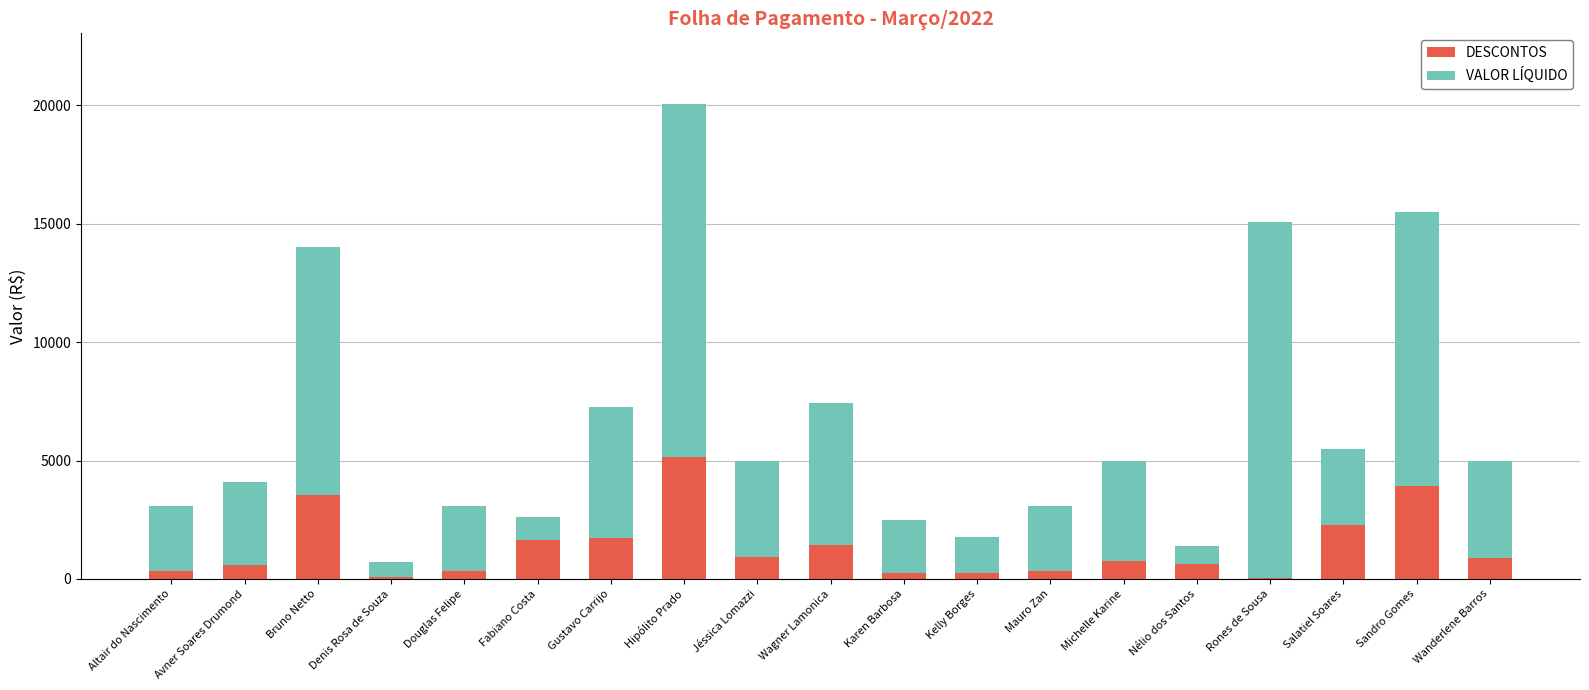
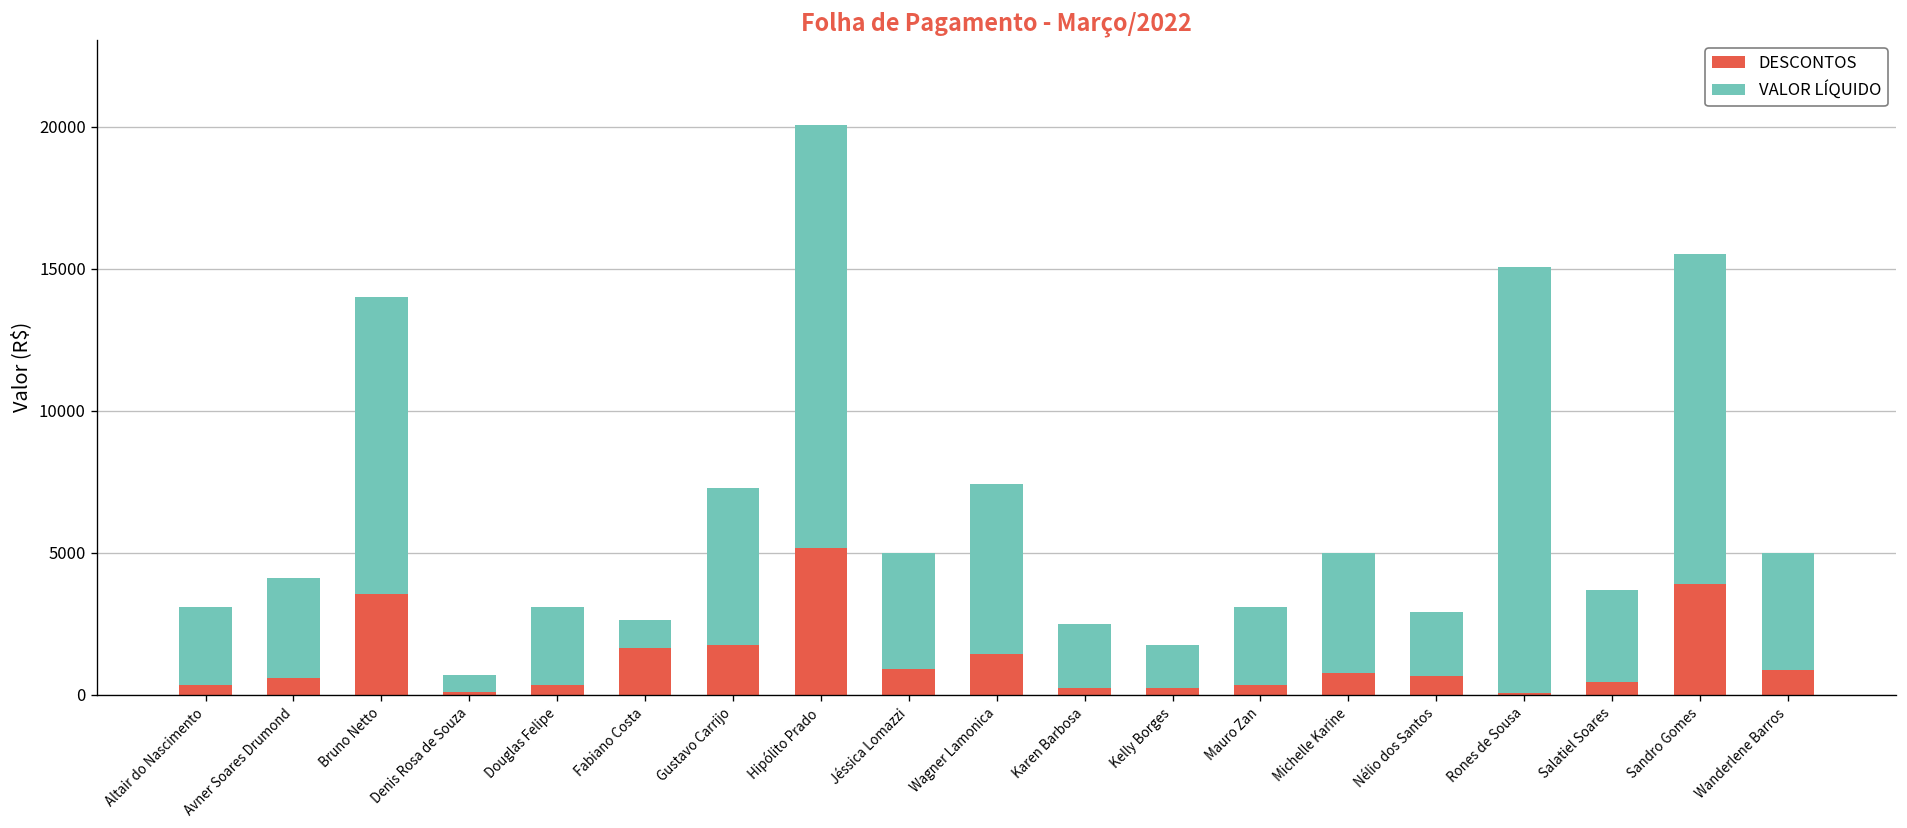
VALOR LÍQUIDO, Nélio dos Santos: 800 -> 2300
DESCONTOS, Salatiel Soares: 2300 -> 500
